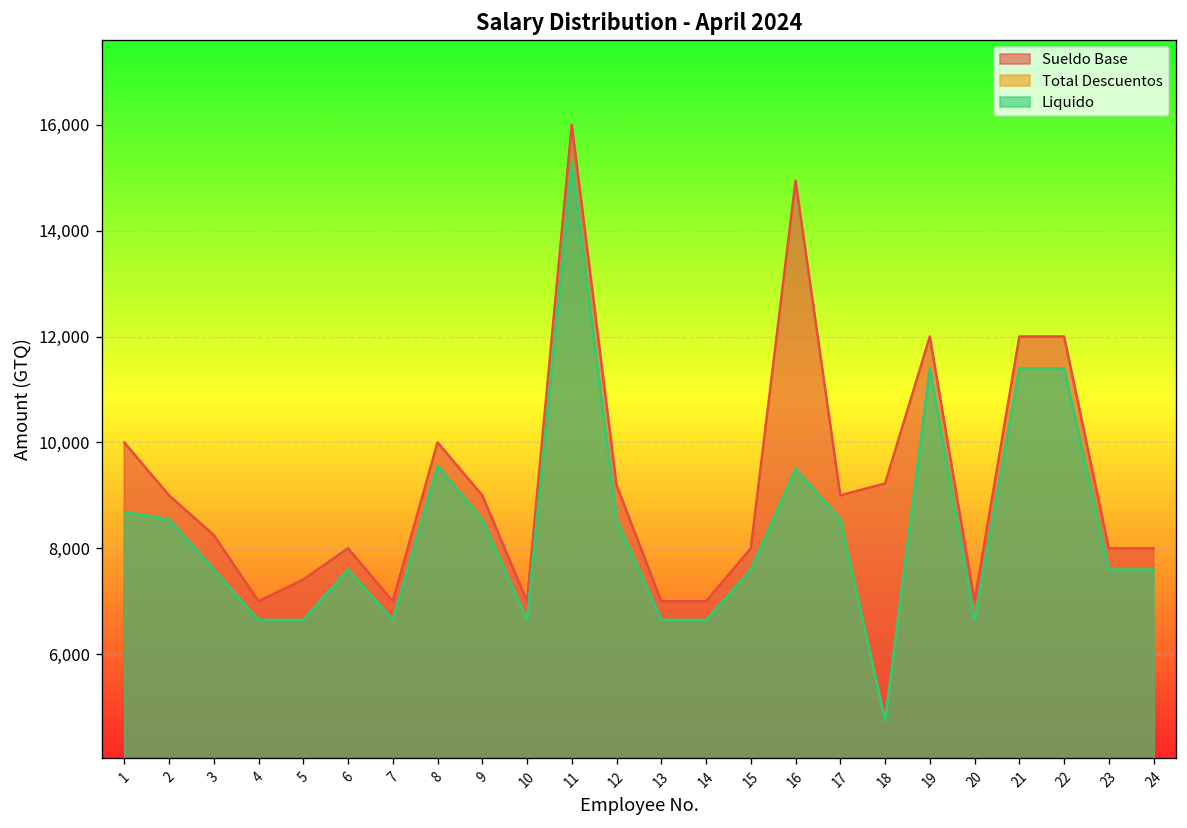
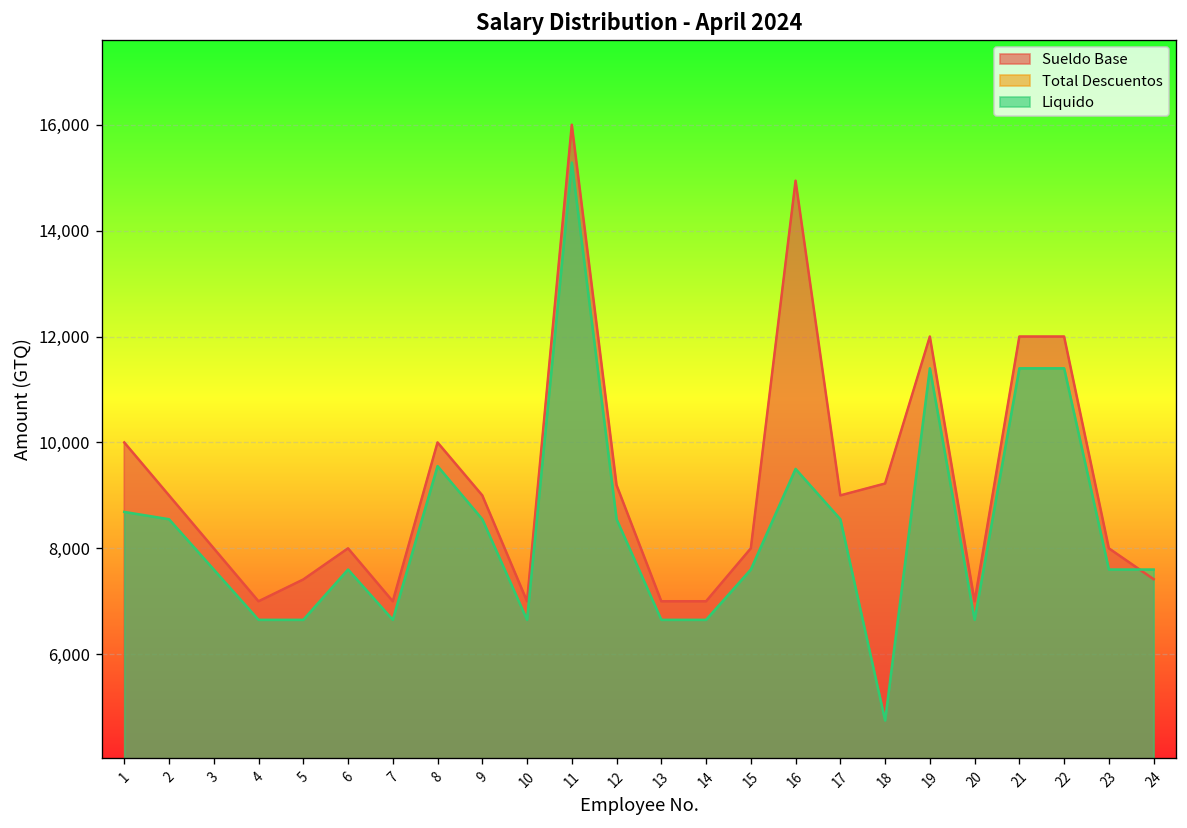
Sueldo Base, 3: 8,300 -> 8,000
Sueldo Base, 24: 8,000 -> 7,400
